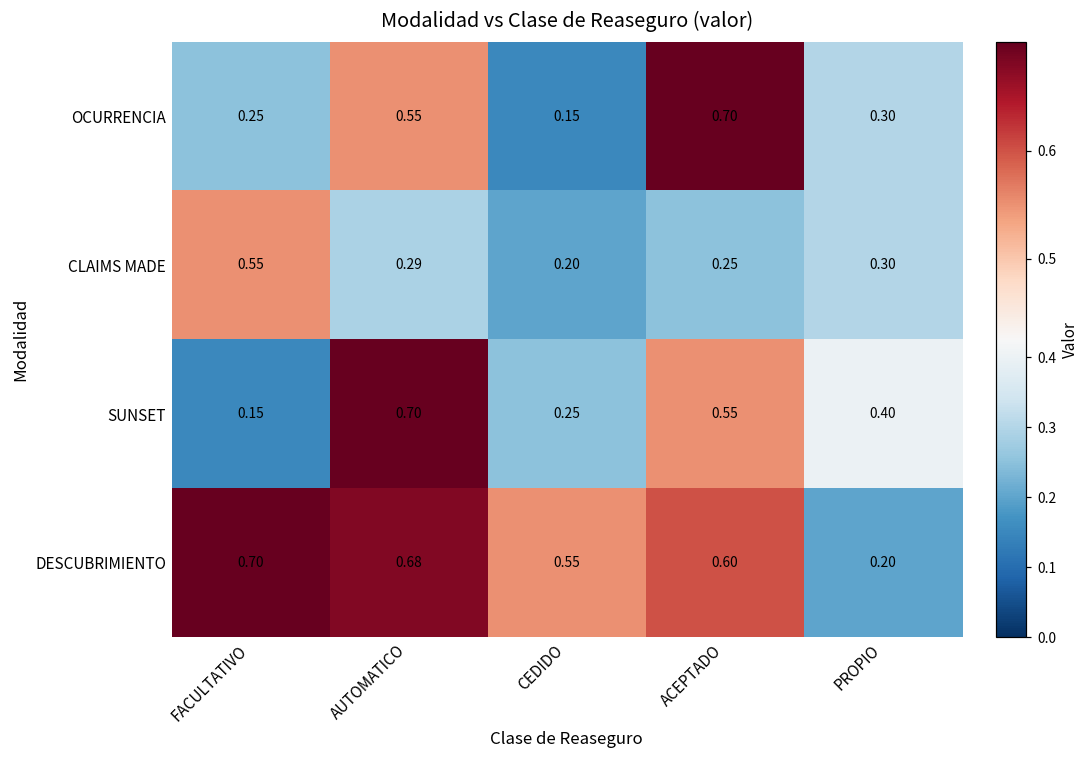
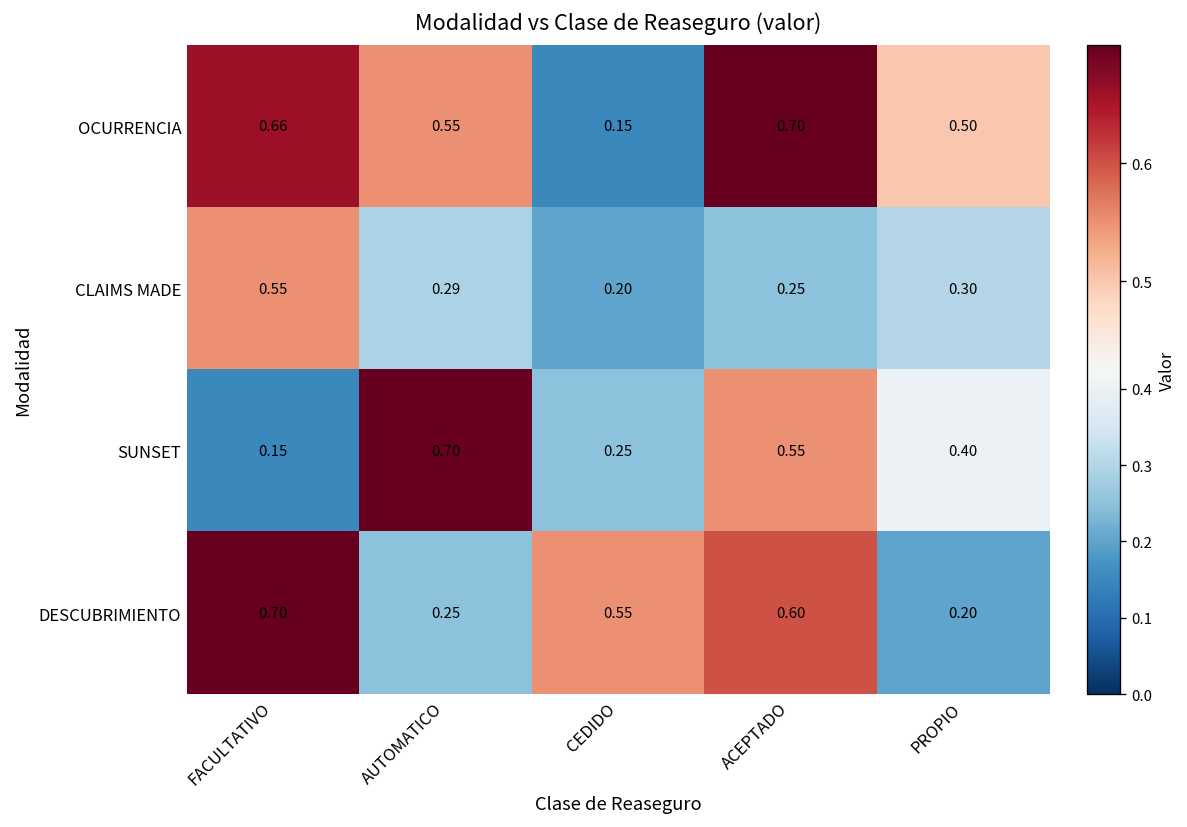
OCURRENCIA, FACULTATIVO: 0.25 -> 0.66
OCURRENCIA, PROPIO: 0.30 -> 0.50
DESCUBRIMIENTO, AUTOMATICO: 0.68 -> 0.25
